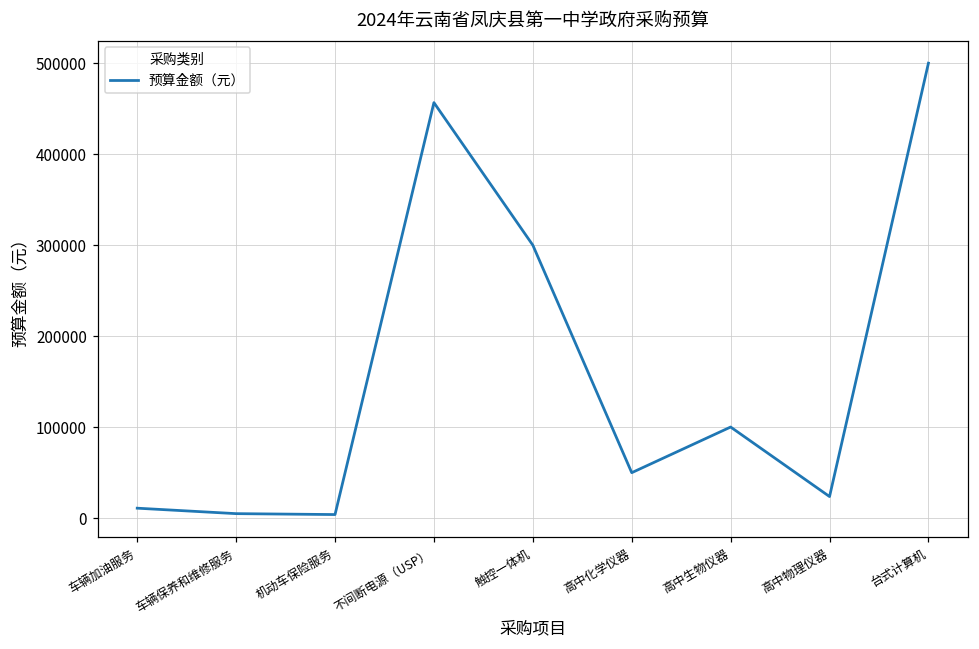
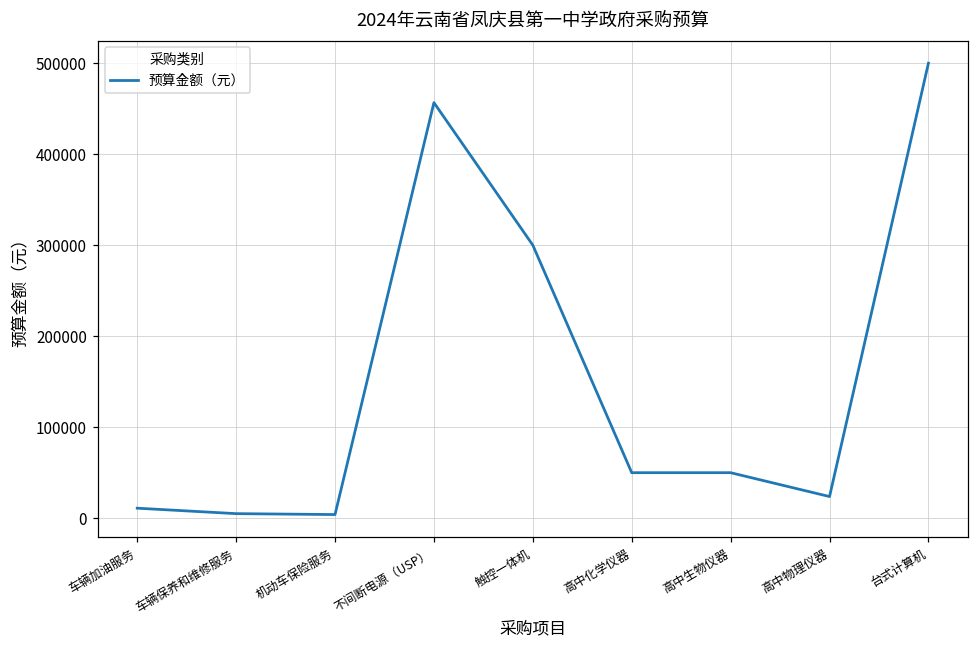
高中生物仪器: 100000 -> 50000
